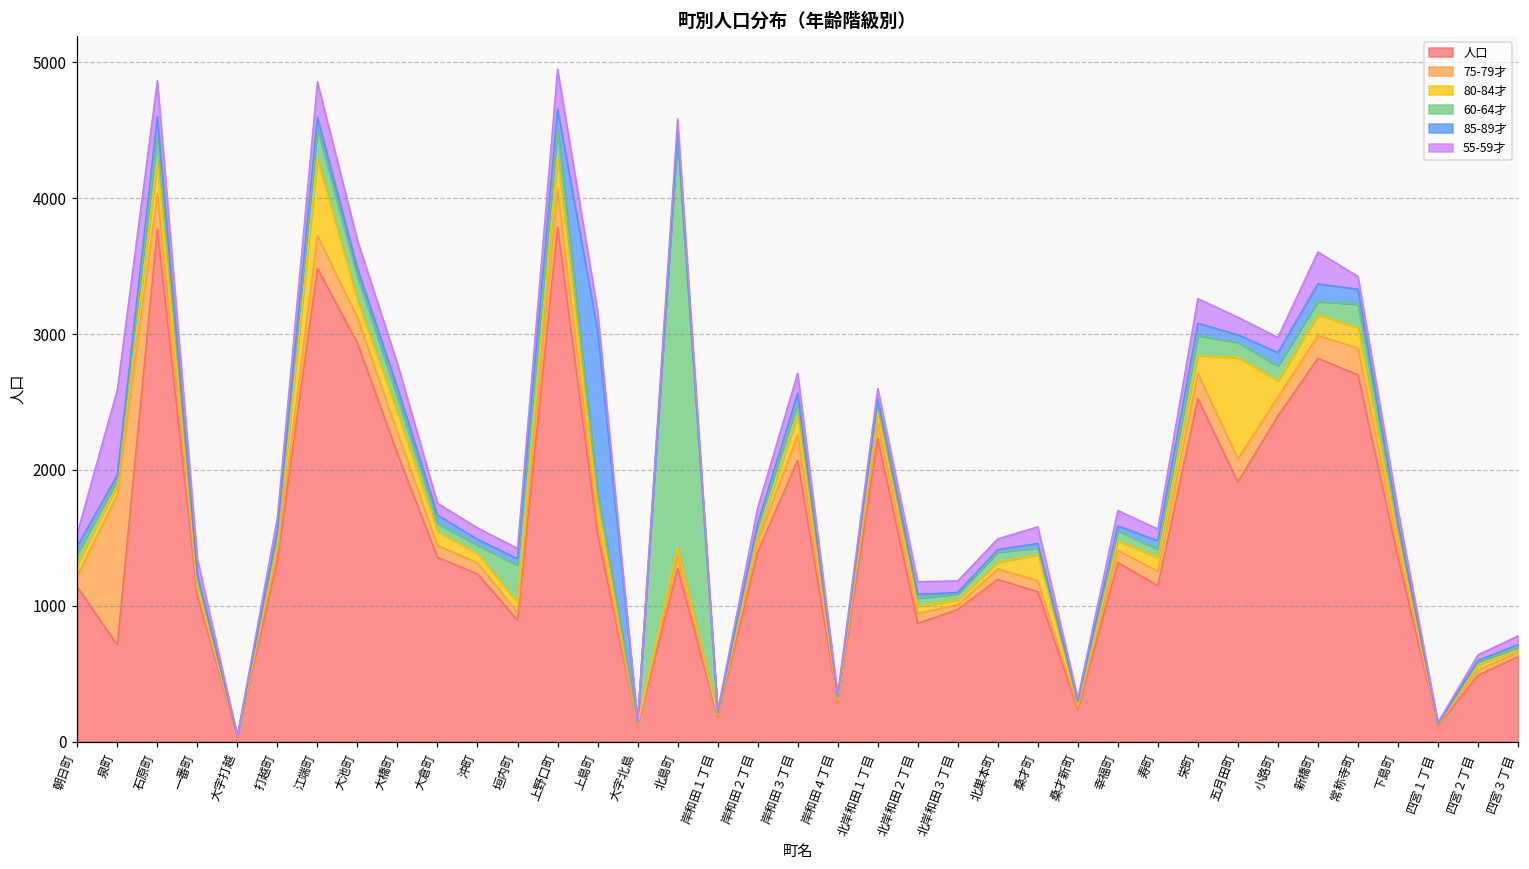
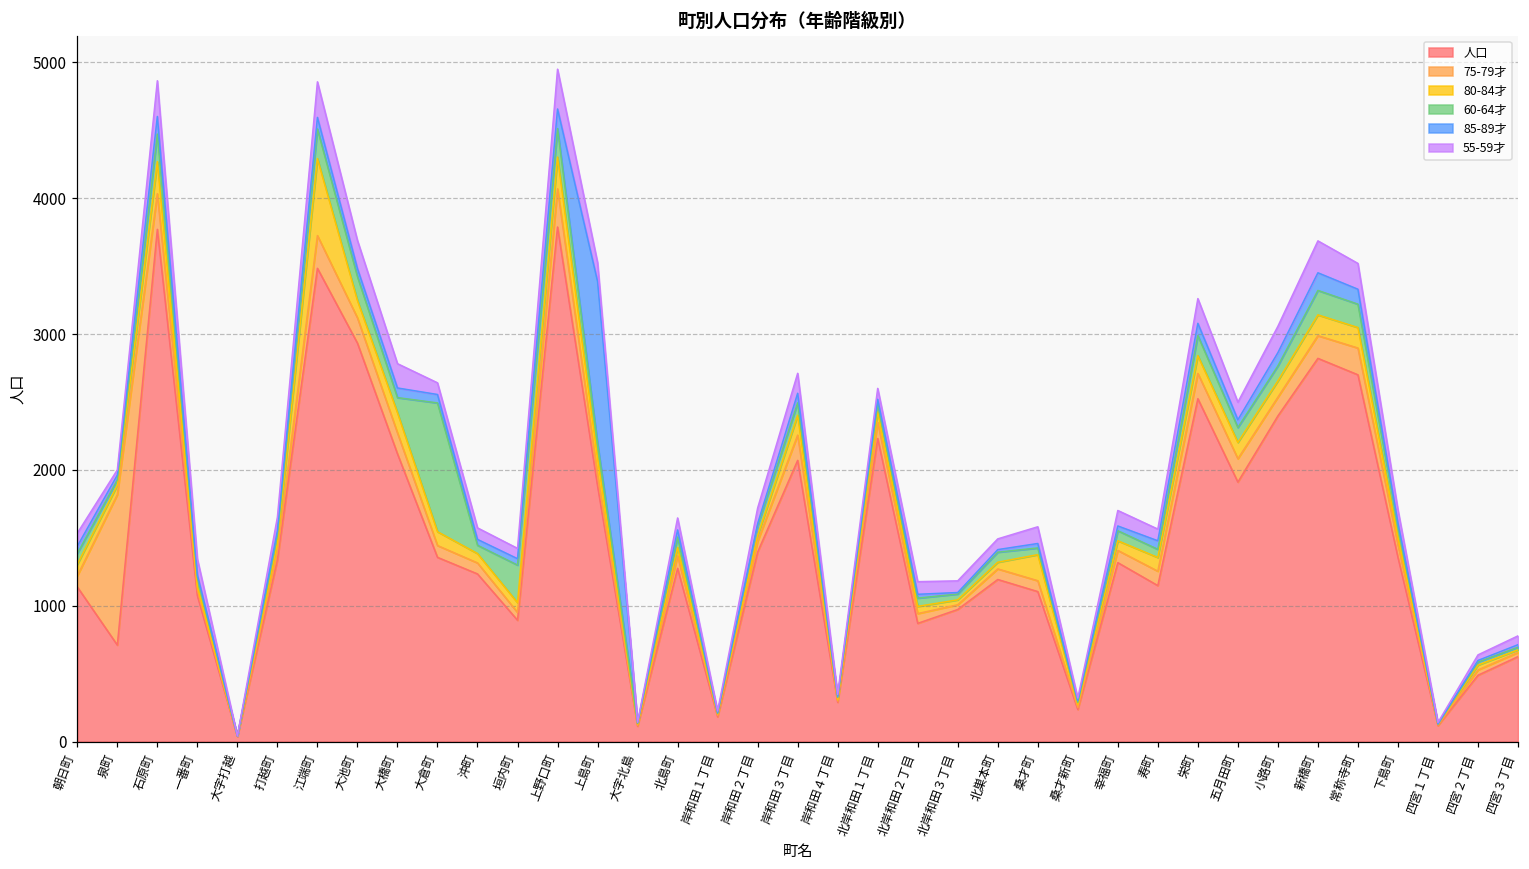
55-59才, 泉町: 630 -> 40
60-64才, 大倉町: 60 -> 950
人口, 上島町: 1530 -> 1880
60-64才, 北島町: 3010 -> 80
80-84才, 五月田町: 750 -> 120
55-59才, 小路町: 110 -> 190
60-64才, 新橋町: 100 -> 180
55-59才, 常称寺町: 100 -> 190
